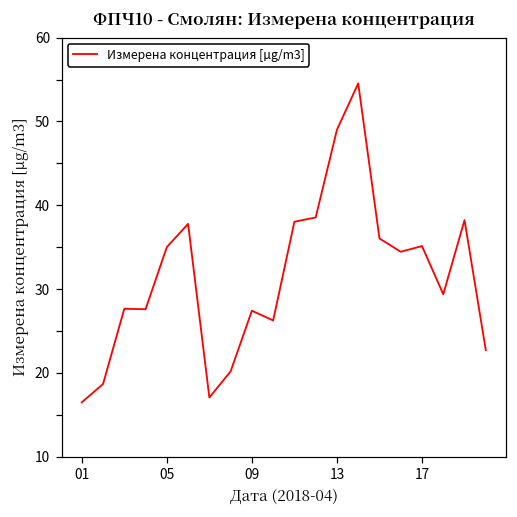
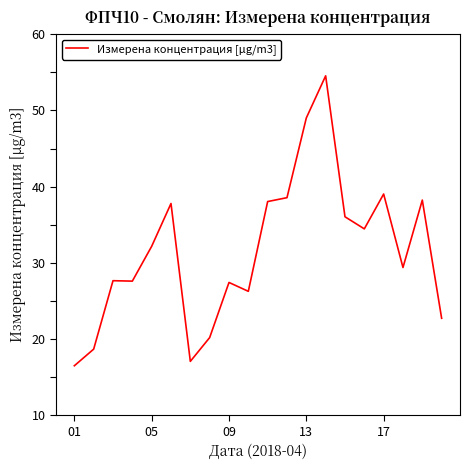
05: 35 -> 32
17: 35 -> 39
